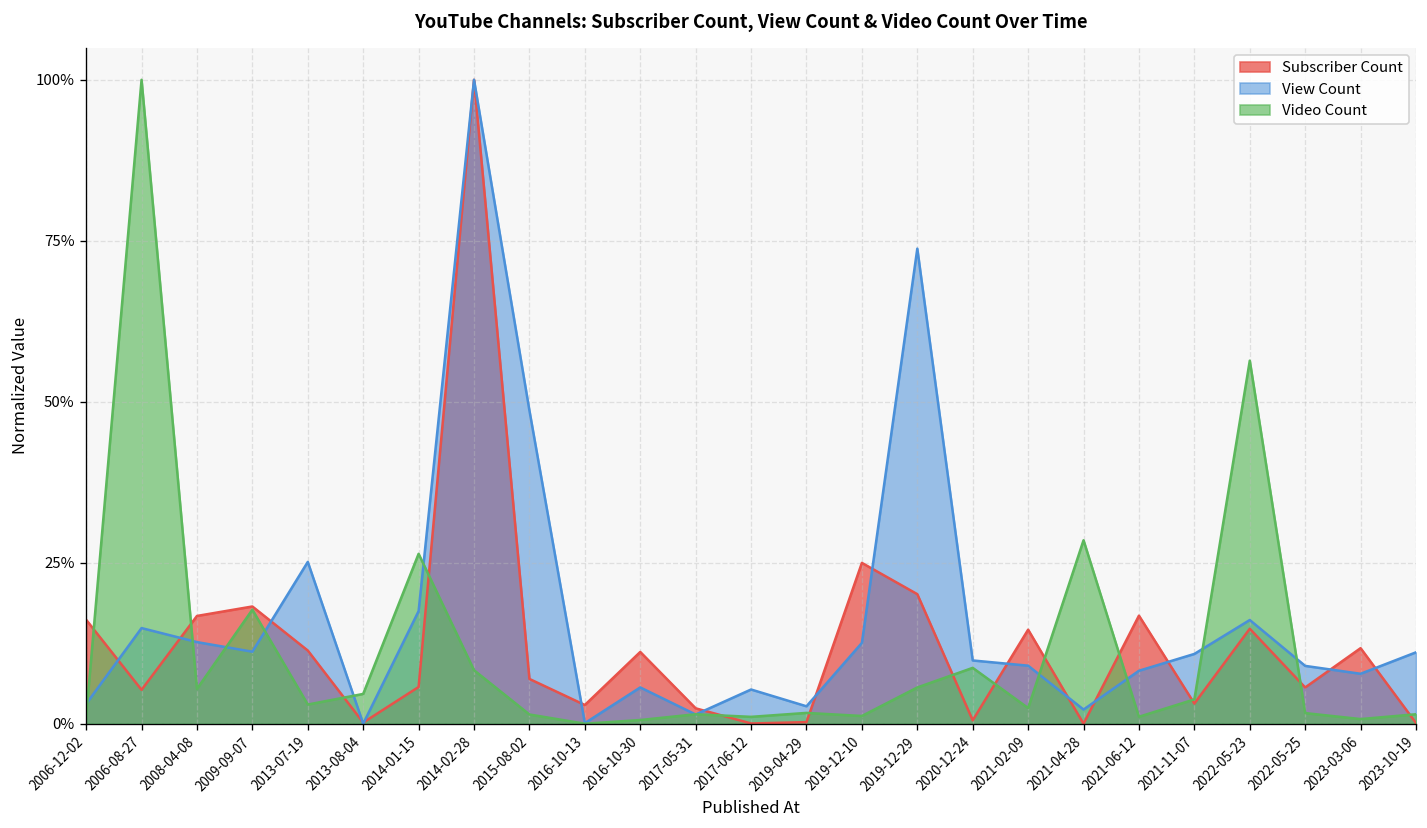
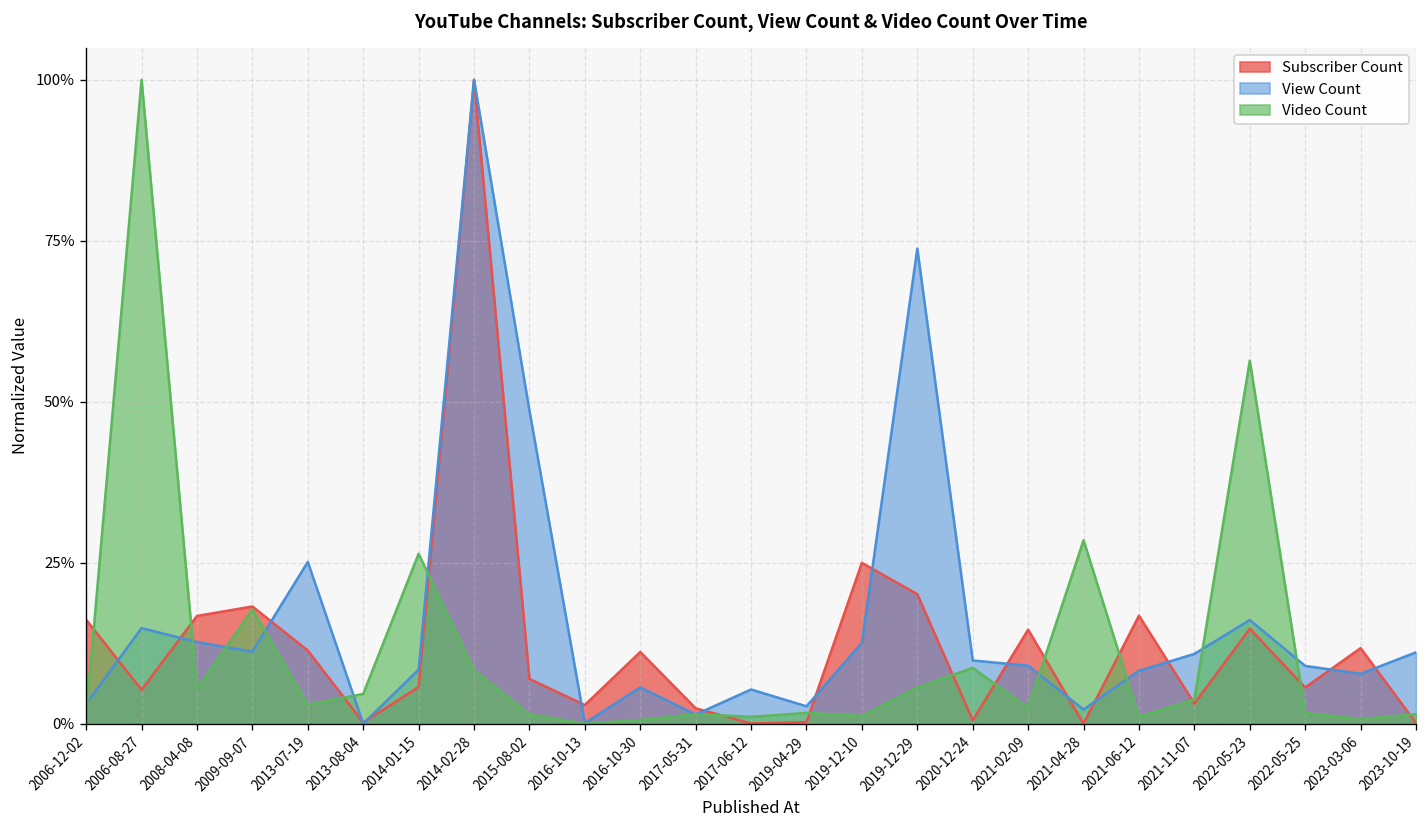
View Count, 2014-01-15: 17% -> 8%
